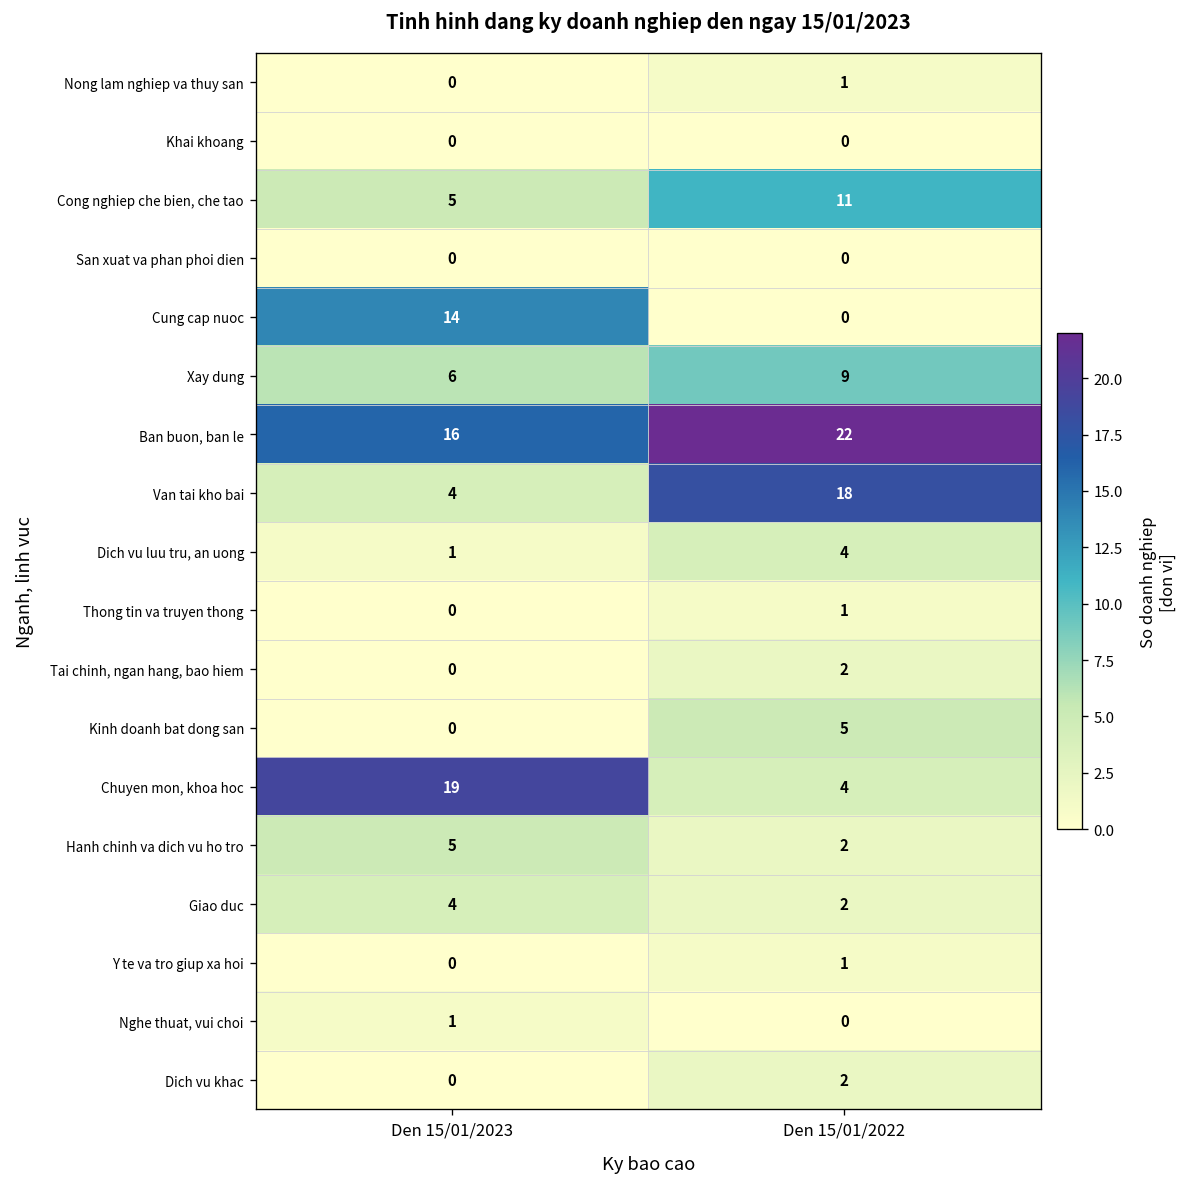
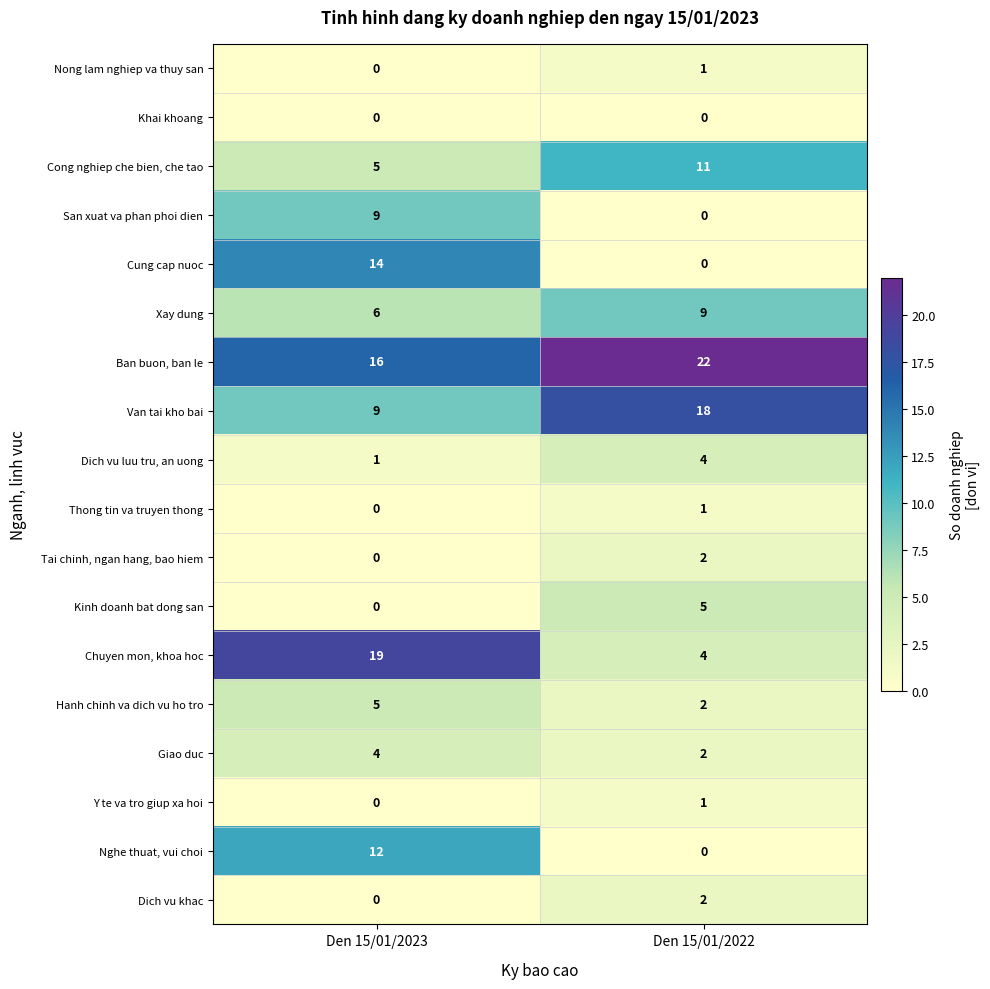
San xuat va phan phoi dien, Den 15/01/2023: 0 -> 9
Van tai kho bai, Den 15/01/2023: 4 -> 9
Nghe thuat, vui choi, Den 15/01/2023: 1 -> 12
